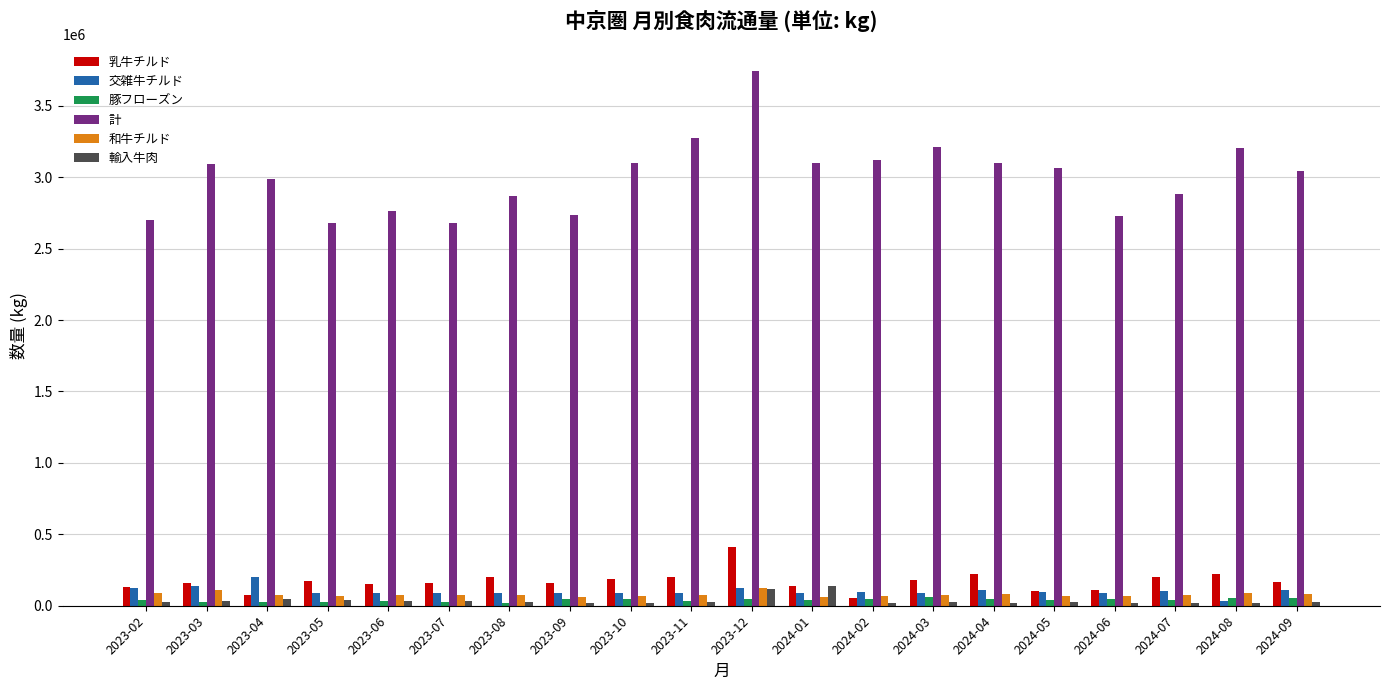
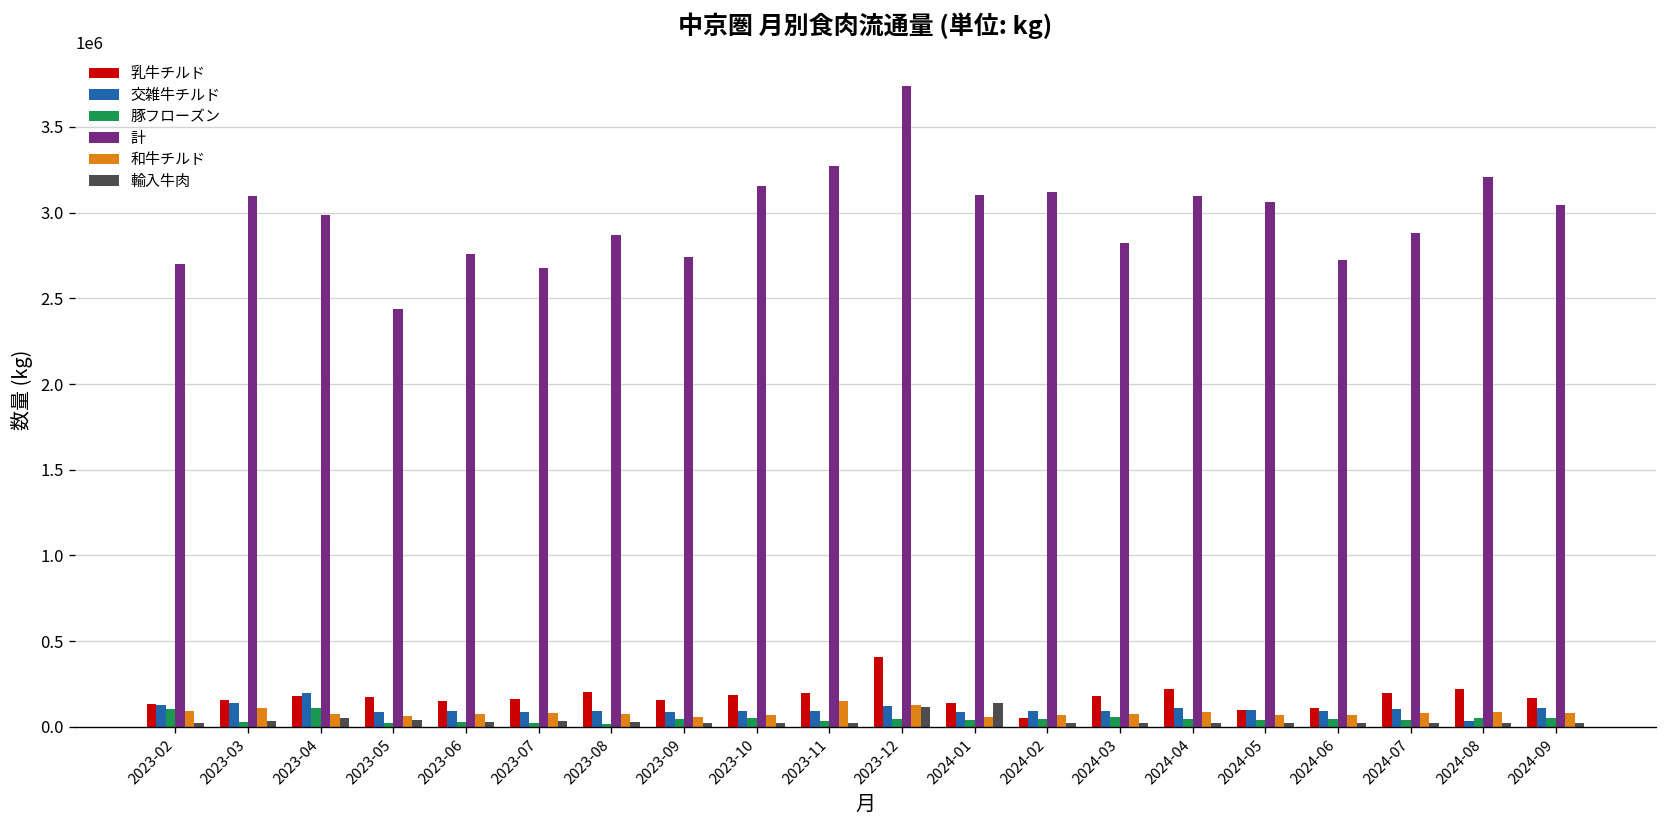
豚フローズン, 2023-02: 40000 -> 100000
乳牛チルド, 2023-04: 80000 -> 180000
豚フローズン, 2023-04: 30000 -> 110000
計, 2023-05: 2680000 -> 2440000
計, 2023-10: 3100000 -> 3160000
和牛チルド, 2023-11: 70000 -> 150000
計, 2024-03: 3210000 -> 2820000
